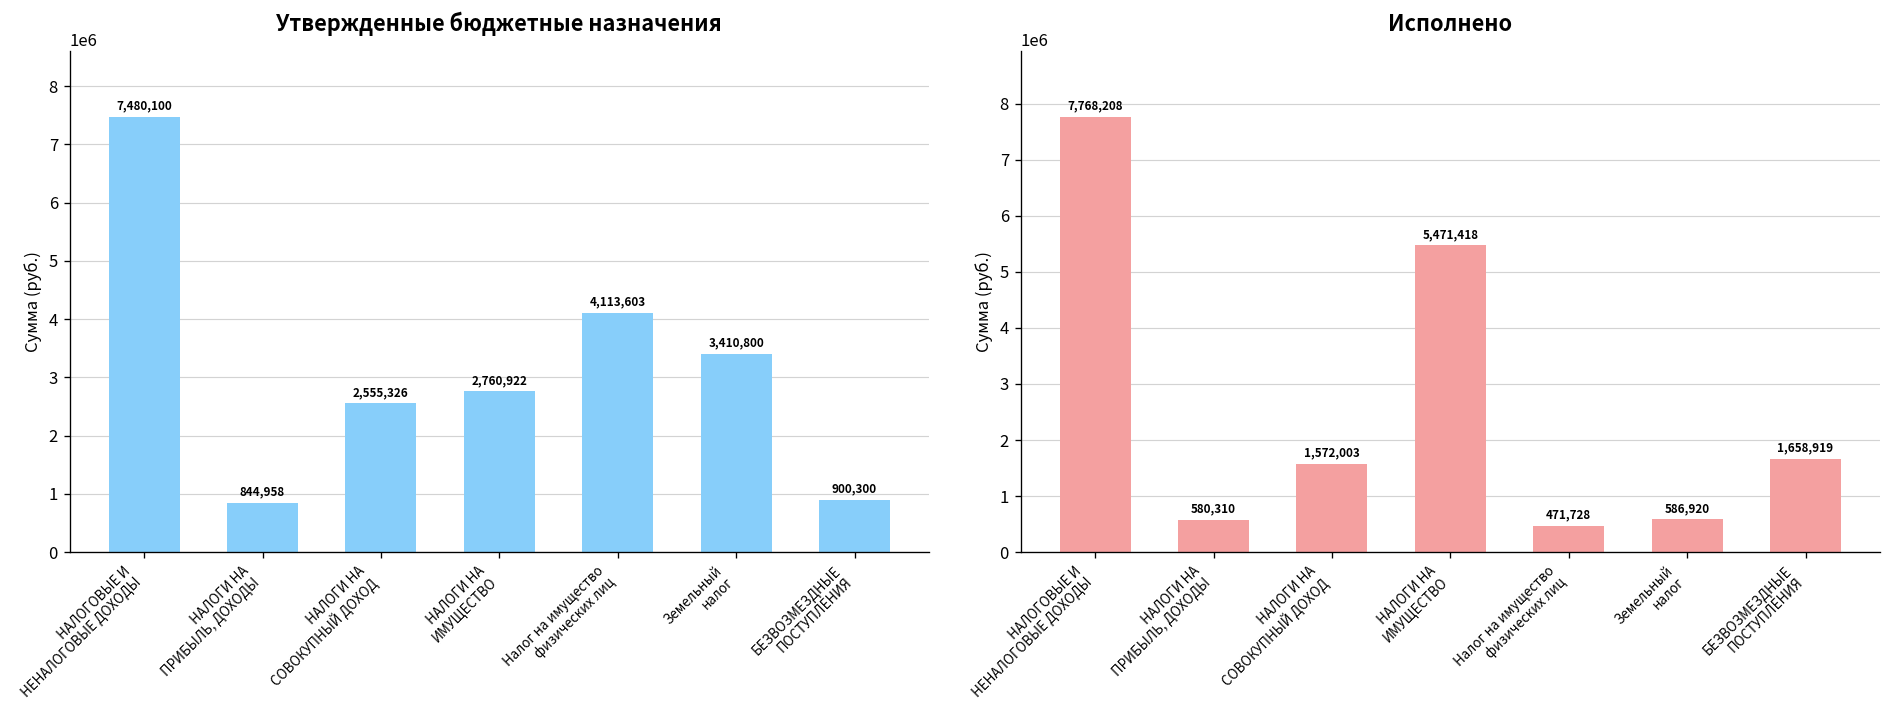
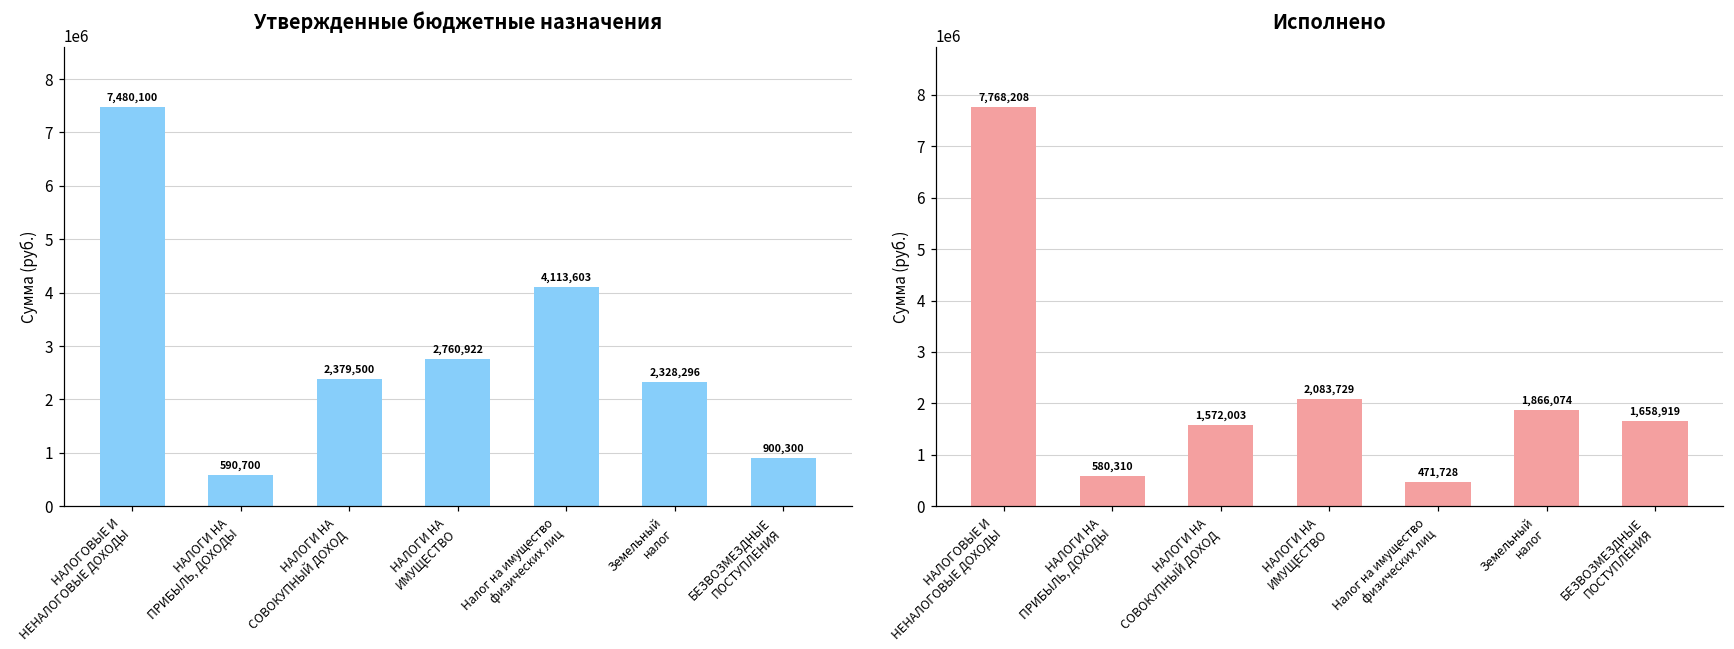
Утвержденные бюджетные назначения, НАЛОГИ НА ПРИБЫЛЬ, ДОХОДЫ: 844,958 -> 590,700
Утвержденные бюджетные назначения, НАЛОГИ НА СОВОКУПНЫЙ ДОХОД: 2,555,326 -> 2,379,500
Утвержденные бюджетные назначения, Земельный налог: 3,410,800 -> 2,328,296
Исполнено, НАЛОГИ НА ИМУЩЕСТВО: 5,471,418 -> 2,083,729
Исполнено, Земельный налог: 586,920 -> 1,866,074
